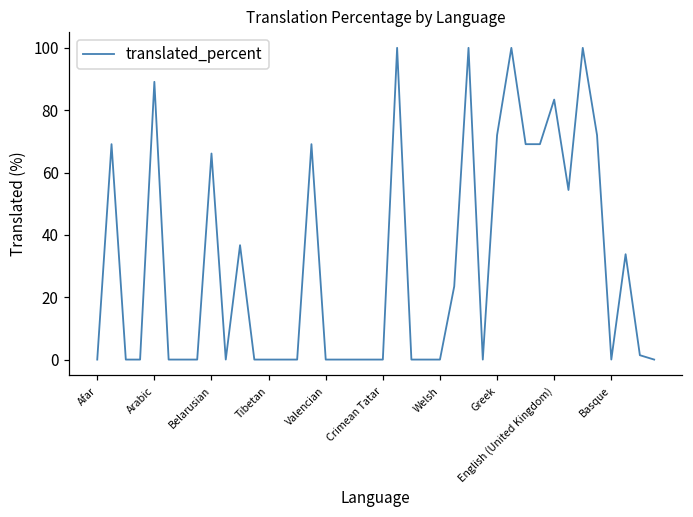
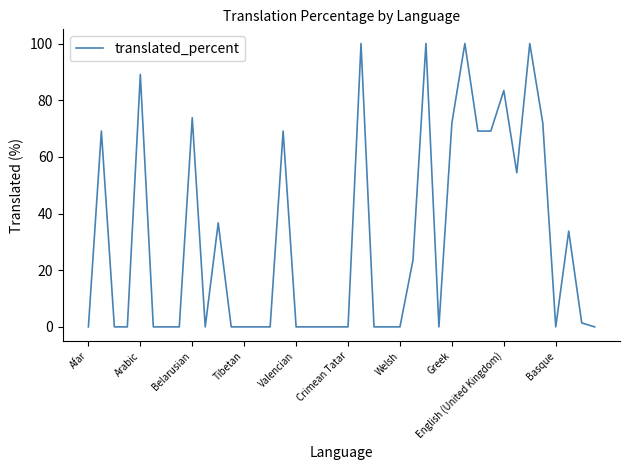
Belarusian: 66 -> 74
